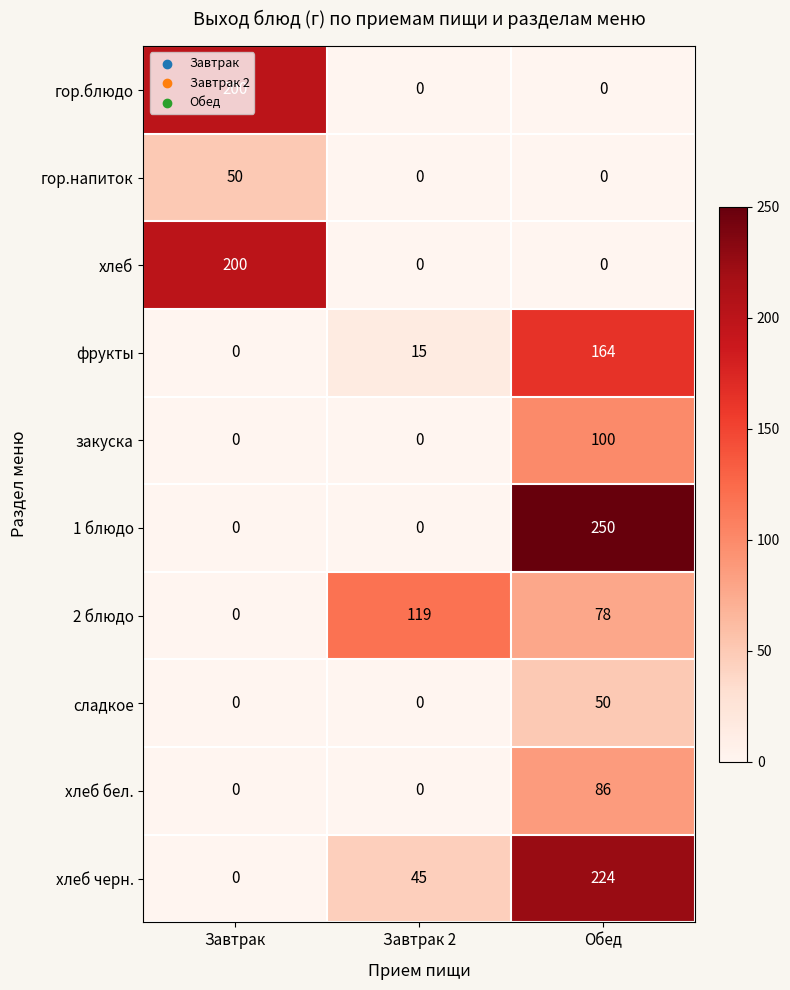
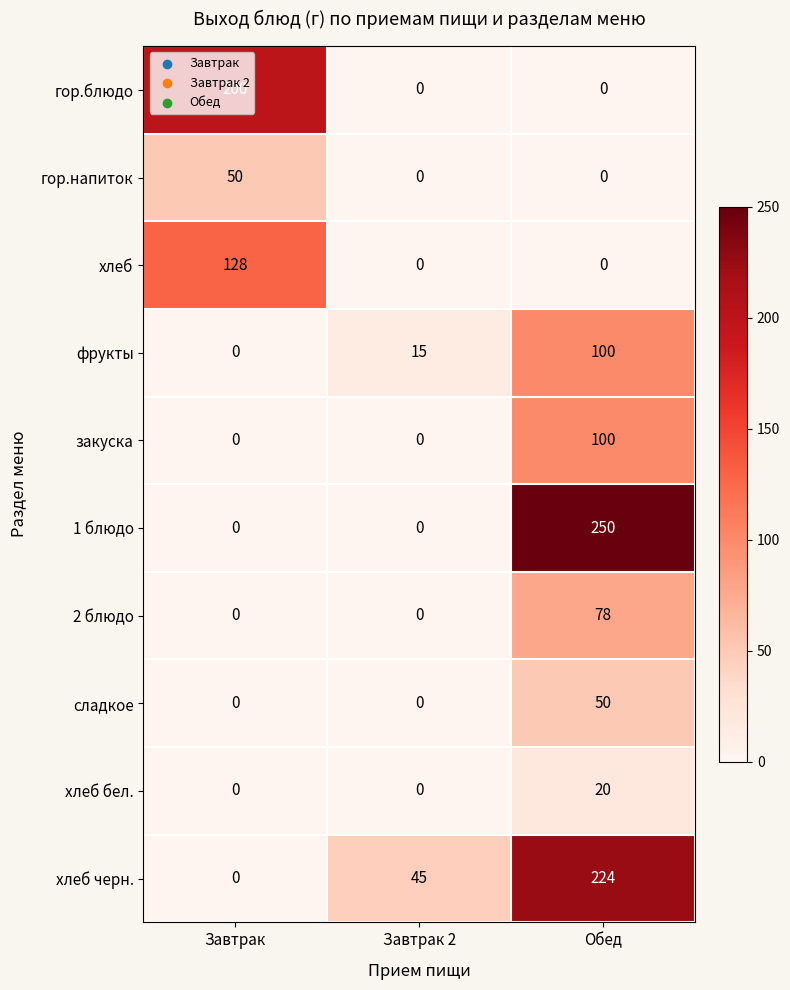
хлеб, Завтрак: 200 -> 128
фрукты, Обед: 164 -> 100
2 блюдо, Завтрак 2: 119 -> 0
хлеб бел., Обед: 86 -> 20
